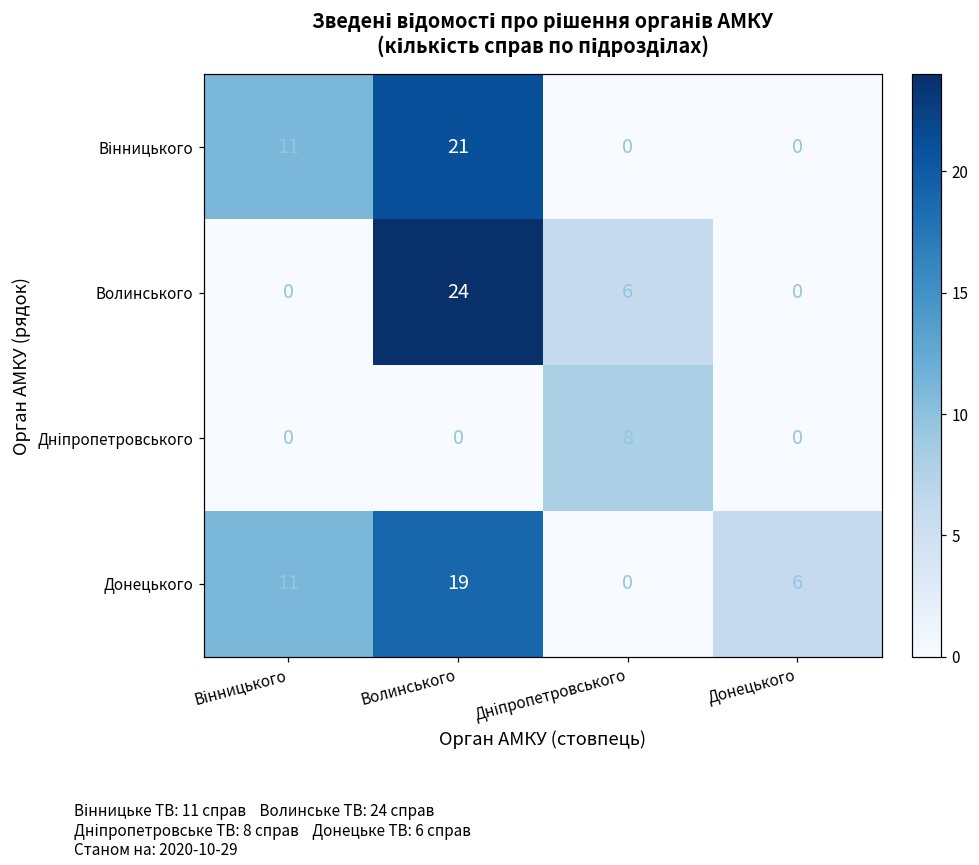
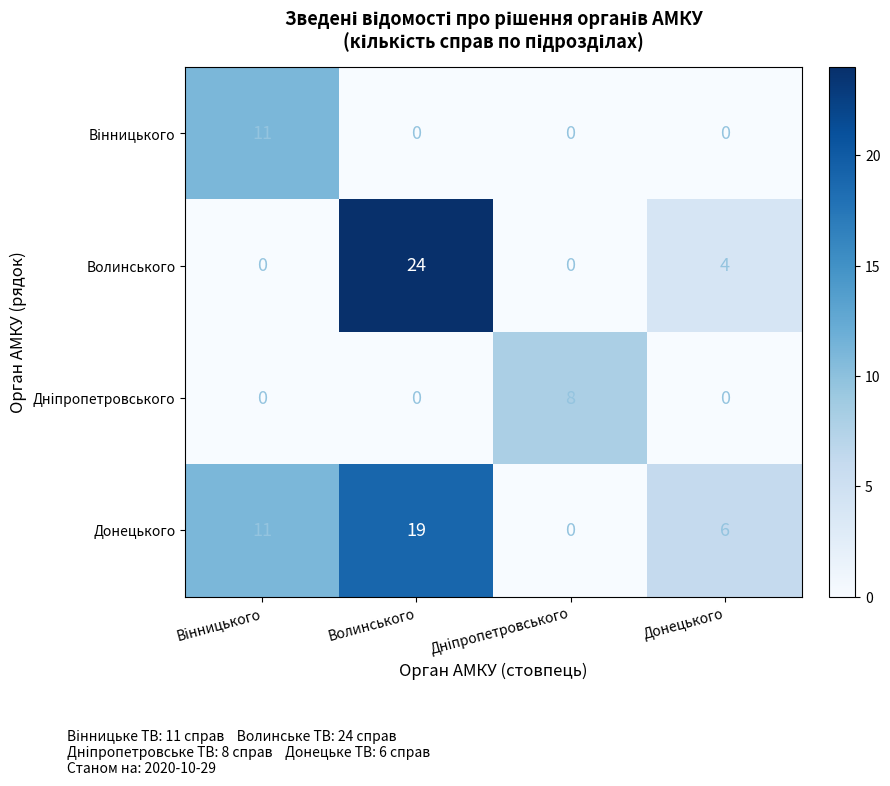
Вінницького, Волинського: 21 -> 0
Волинського, Дніпропетровського: 6 -> 0
Волинського, Донецького: 0 -> 4
